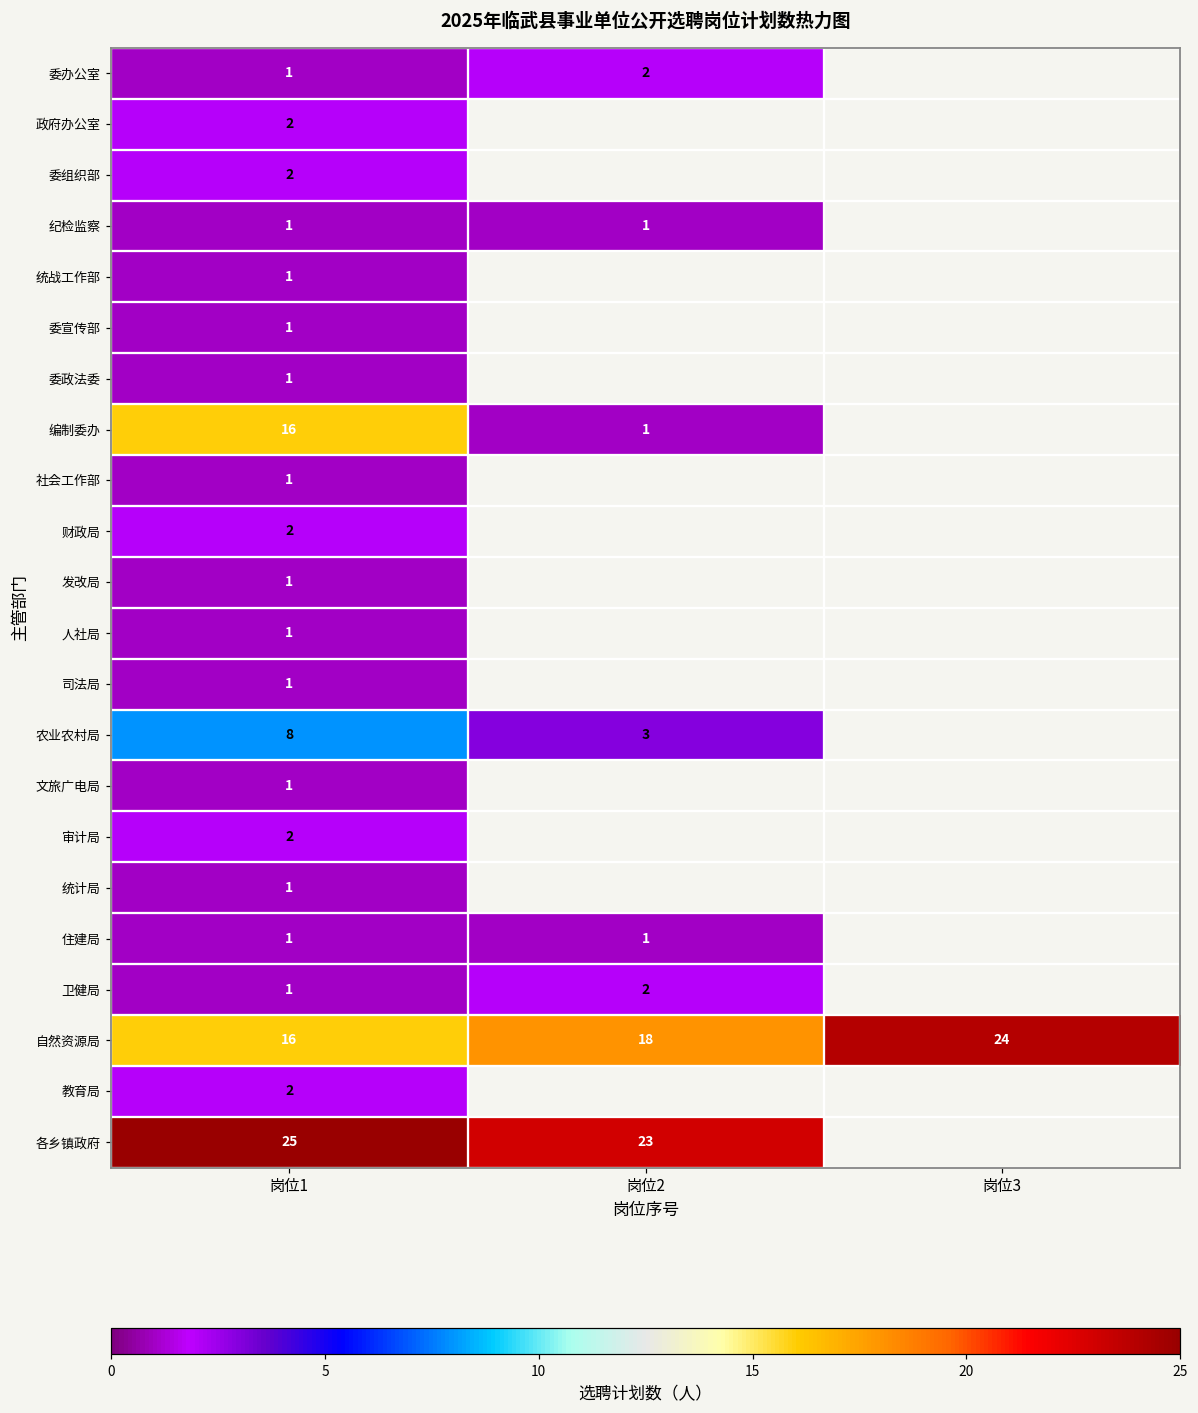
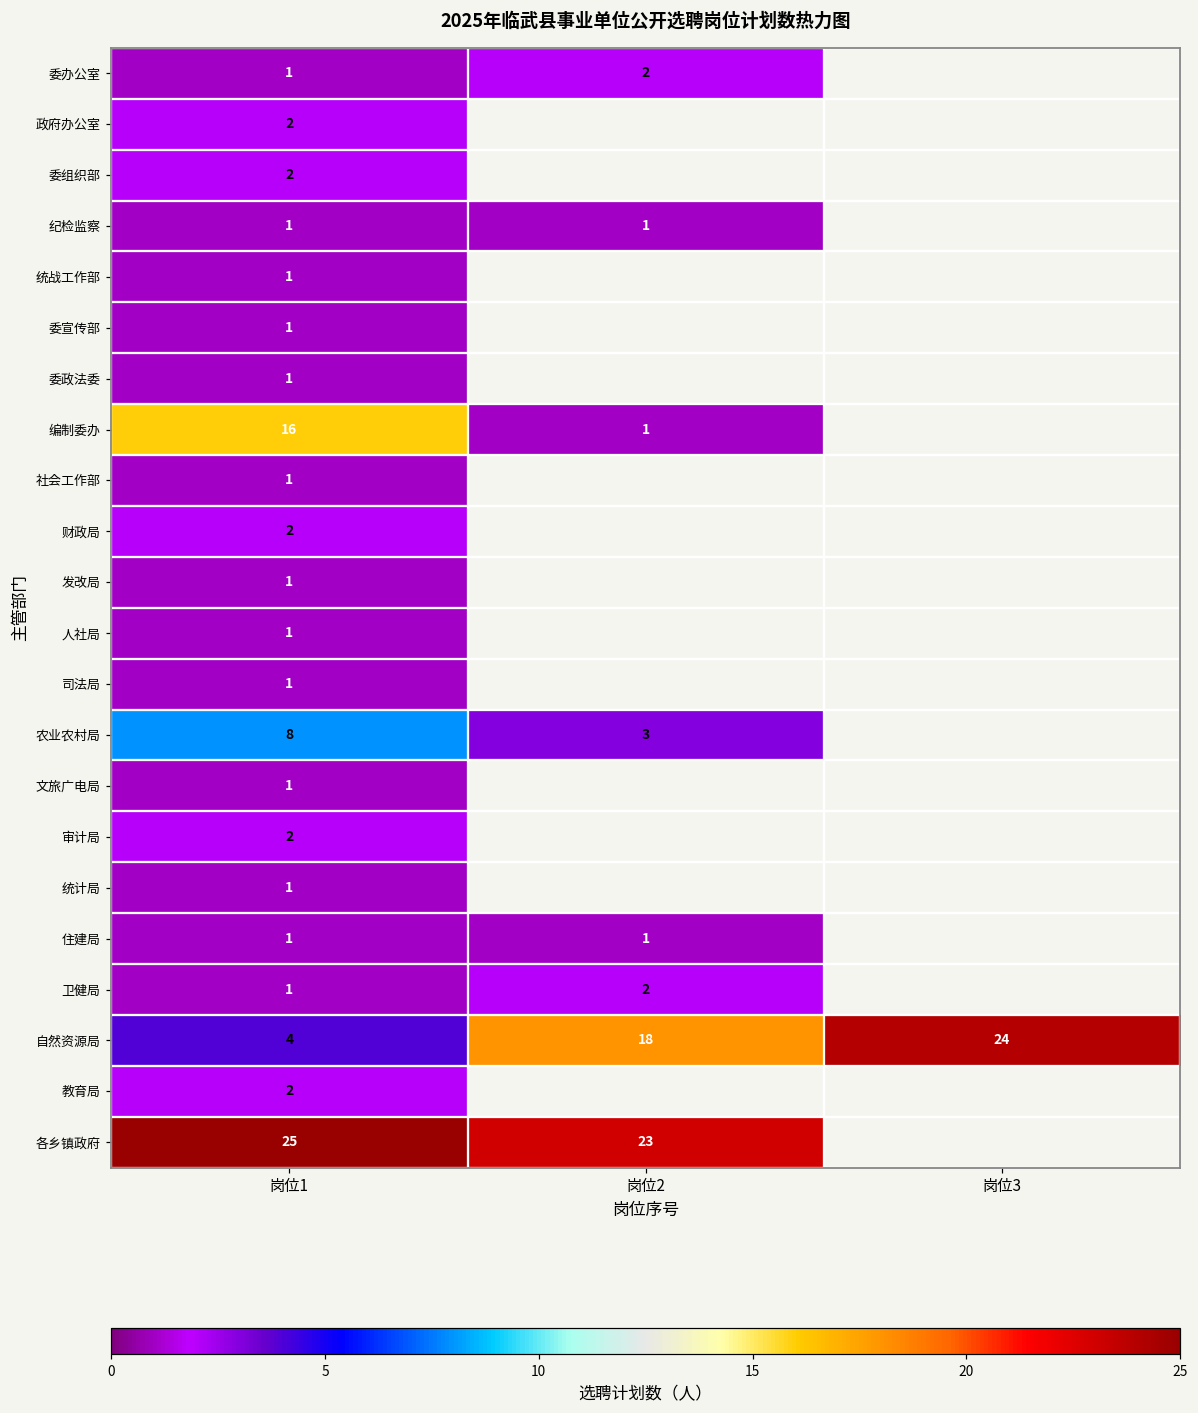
自然资源局, 岗位1: 16 -> 4
